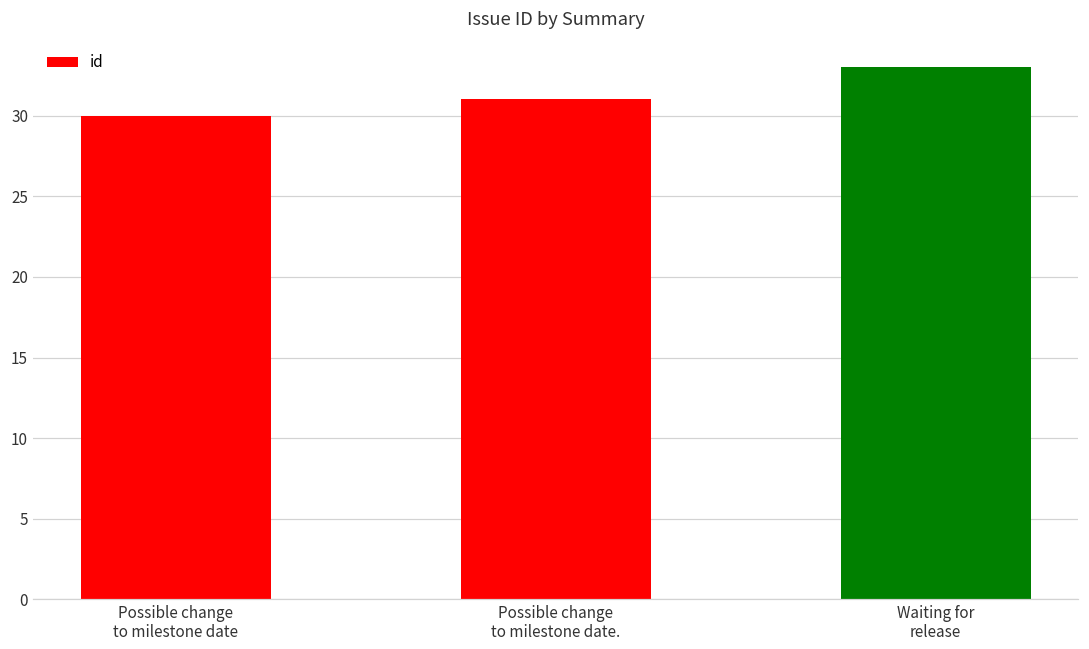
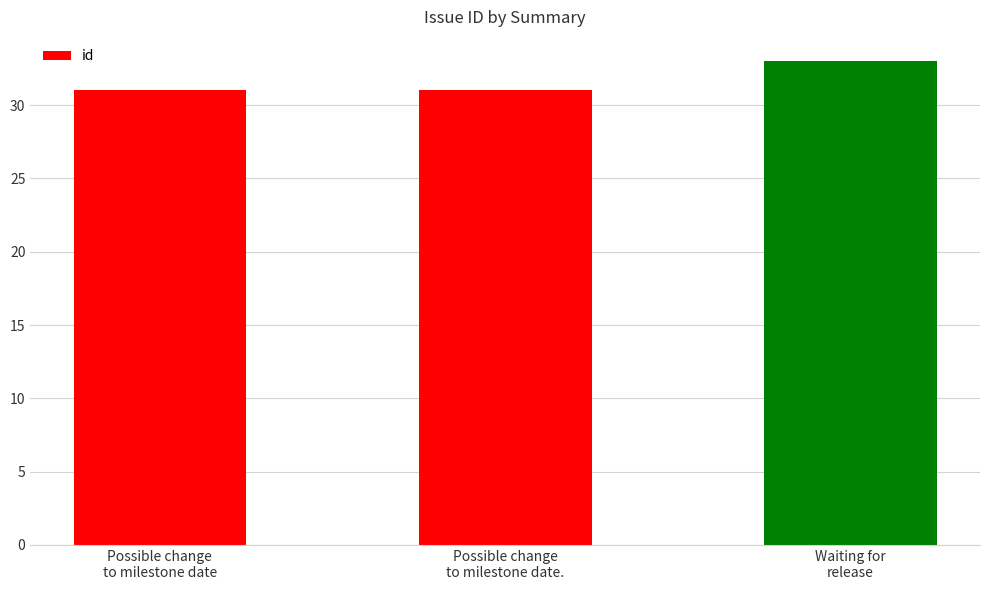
Possible change to milestone date: 30 -> 31
